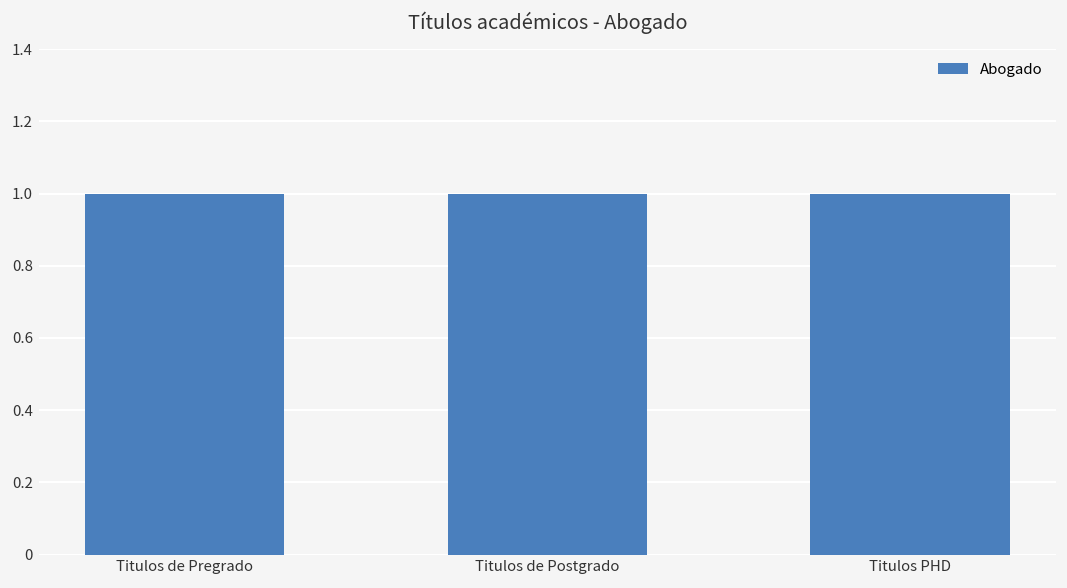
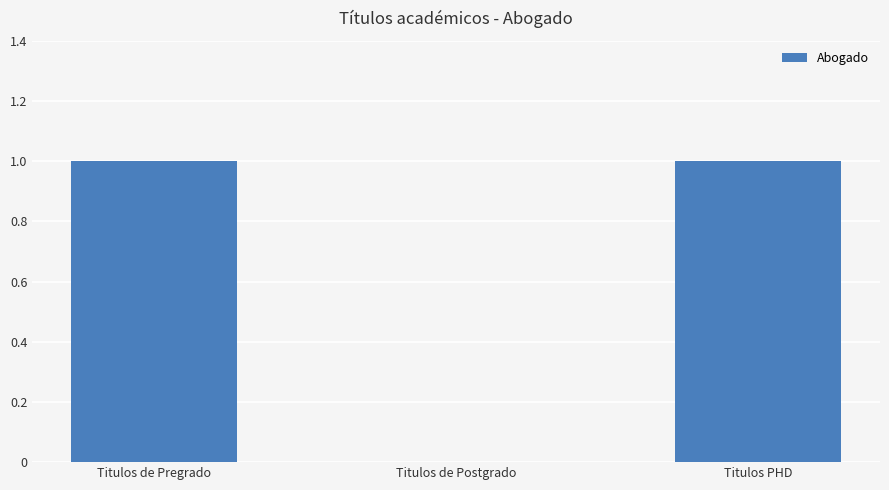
Titulos de Postgrado: 1 -> 0
